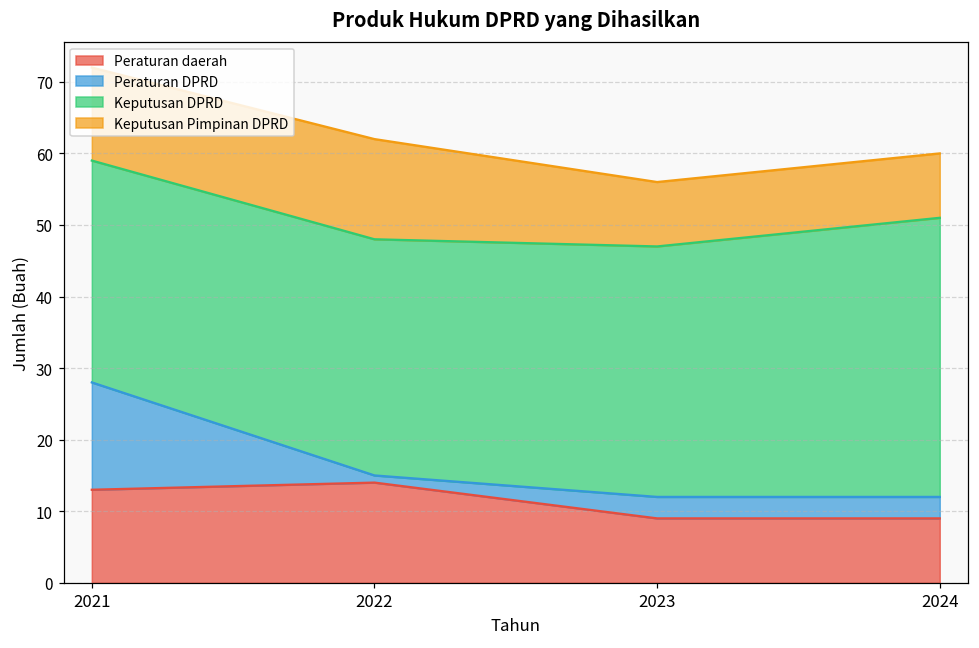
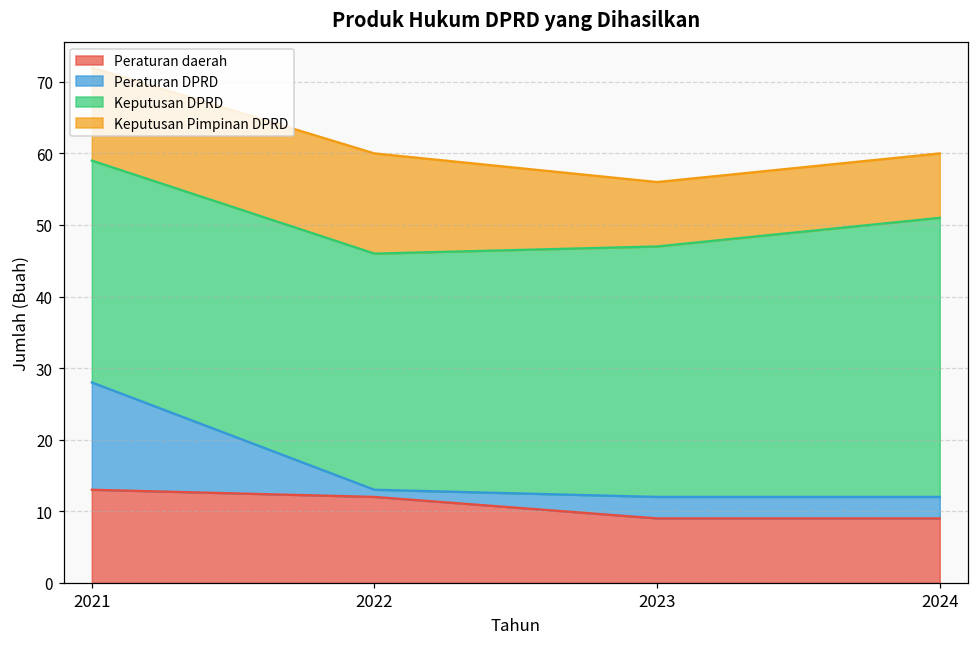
Peraturan daerah, 2022: 14 -> 12
